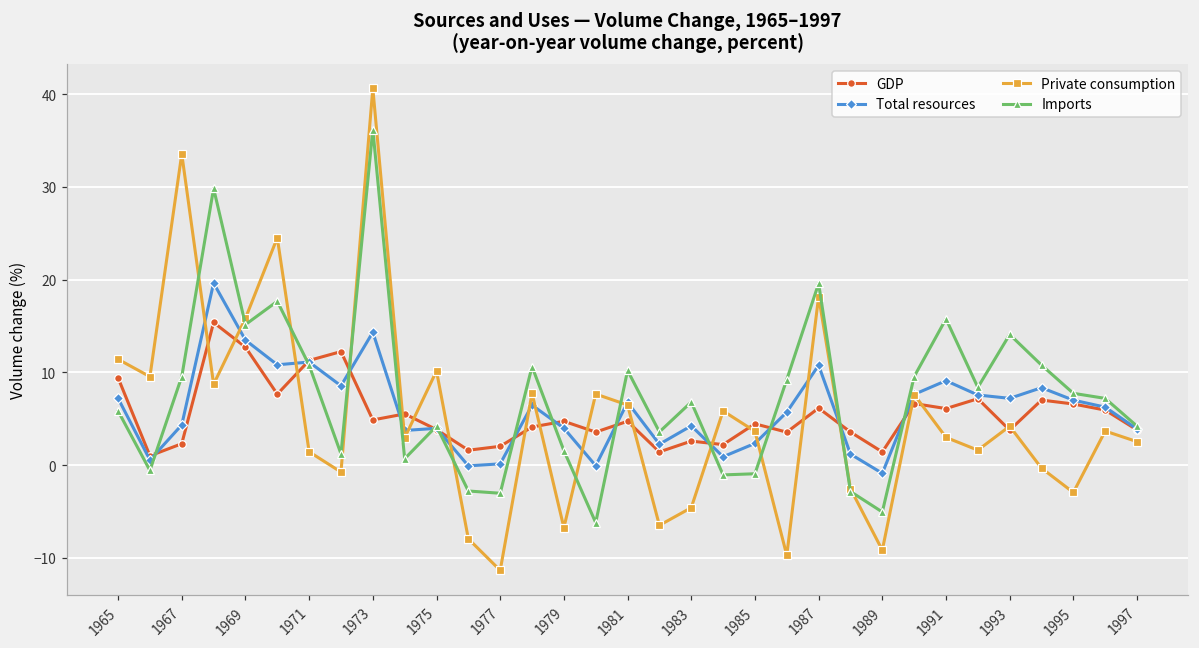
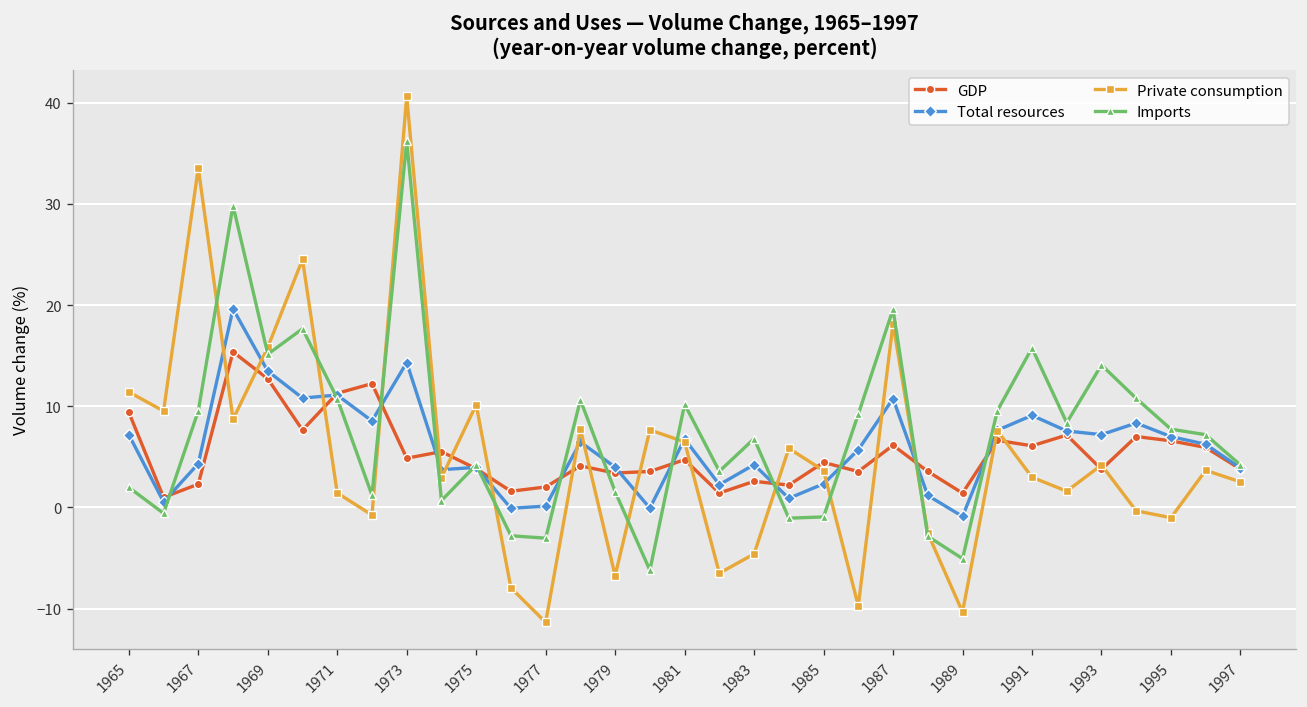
Imports, 1965: 6 -> 2
GDP, 1979: 5 -> 3
Private consumption, 1989: -9 -> -10
Private consumption, 1995: -3 -> -1
